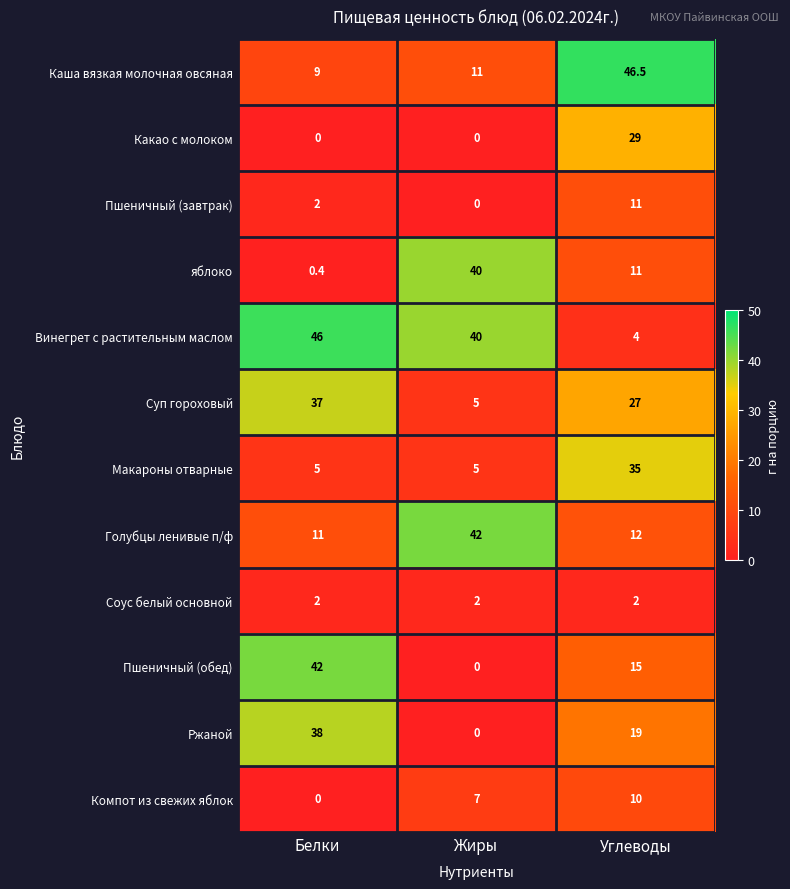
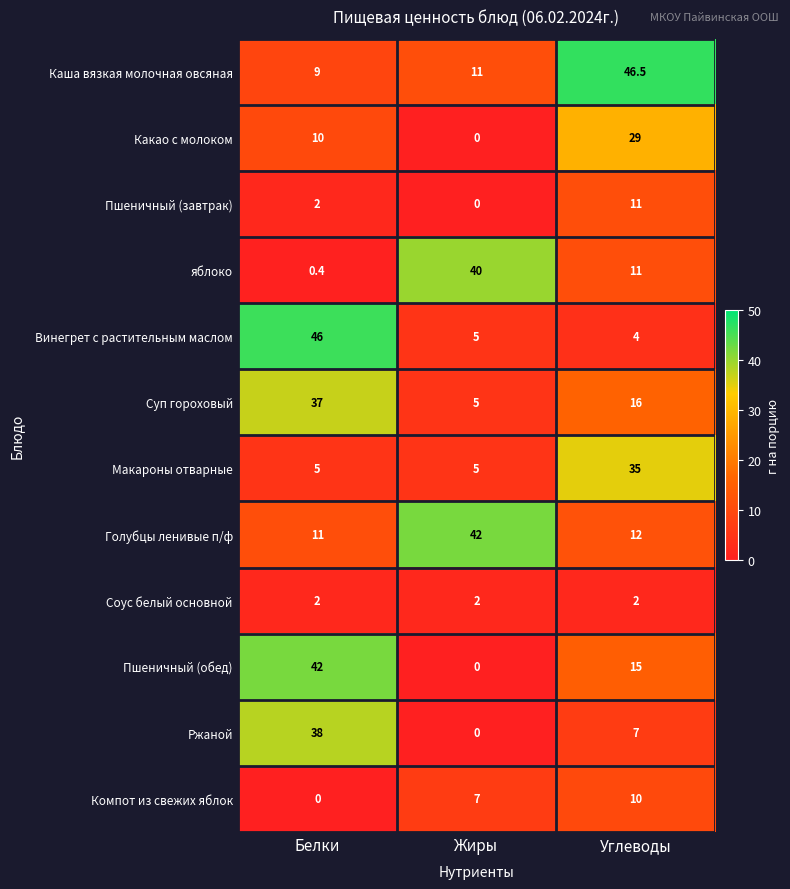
Какао с молоком, Белки: 0 -> 10
Винегрет с растительным маслом, Жиры: 40 -> 5
Суп гороховый, Углеводы: 27 -> 16
Ржаной, Углеводы: 19 -> 7
